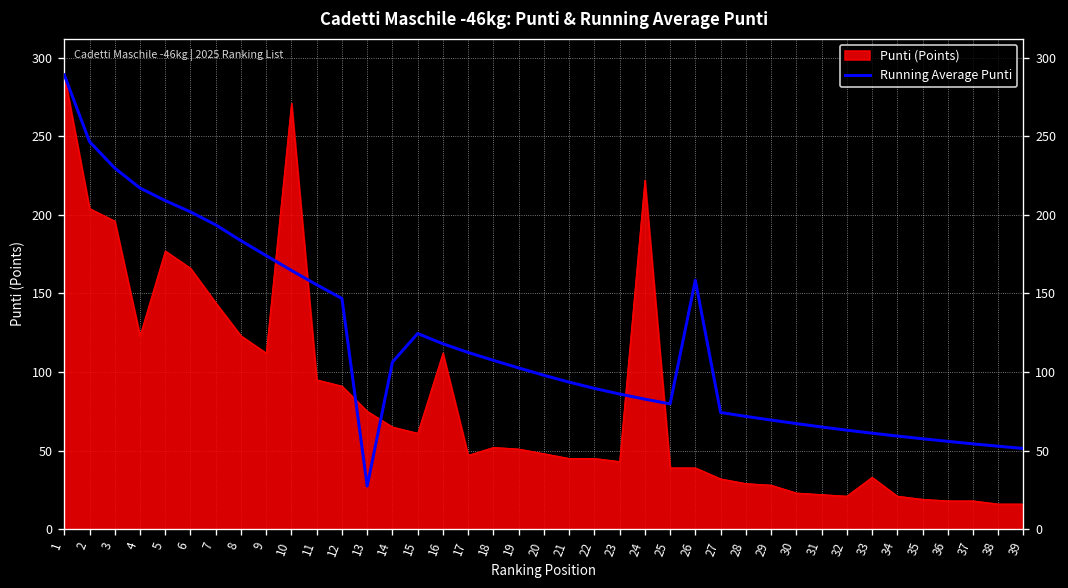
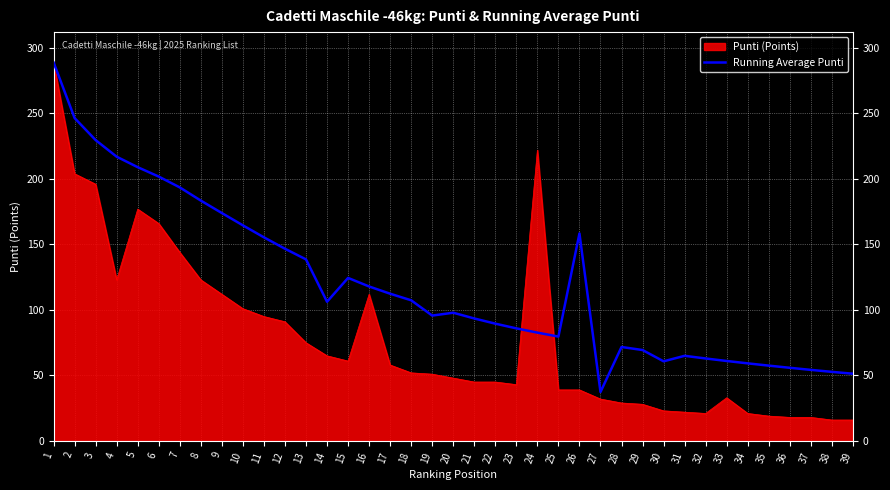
Punti (Points), 10: 271 -> 101
Running Average Punti, 13: 27 -> 139
Punti (Points), 17: 47 -> 58
Running Average Punti, 19: 103 -> 96
Running Average Punti, 27: 74 -> 37
Running Average Punti, 30: 67 -> 61
